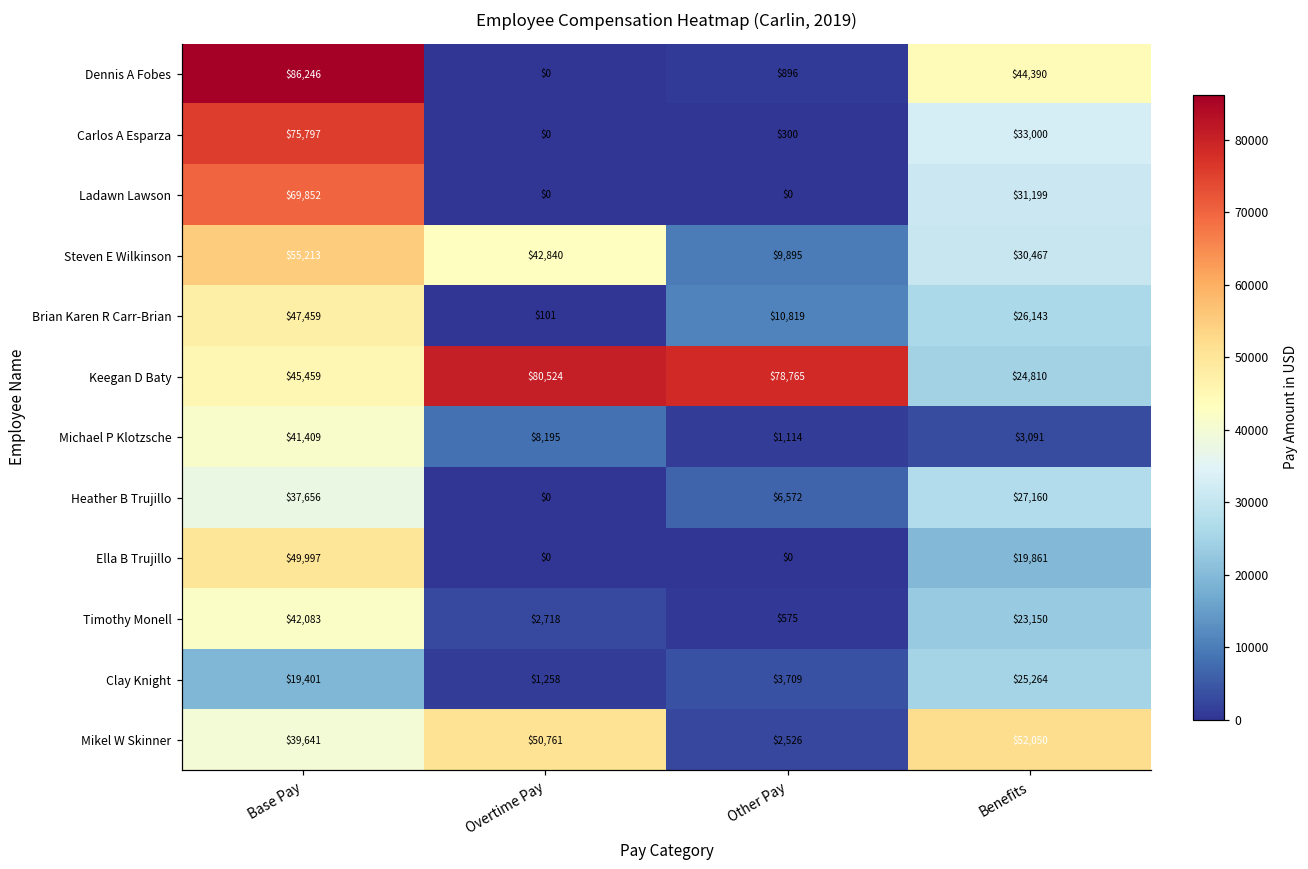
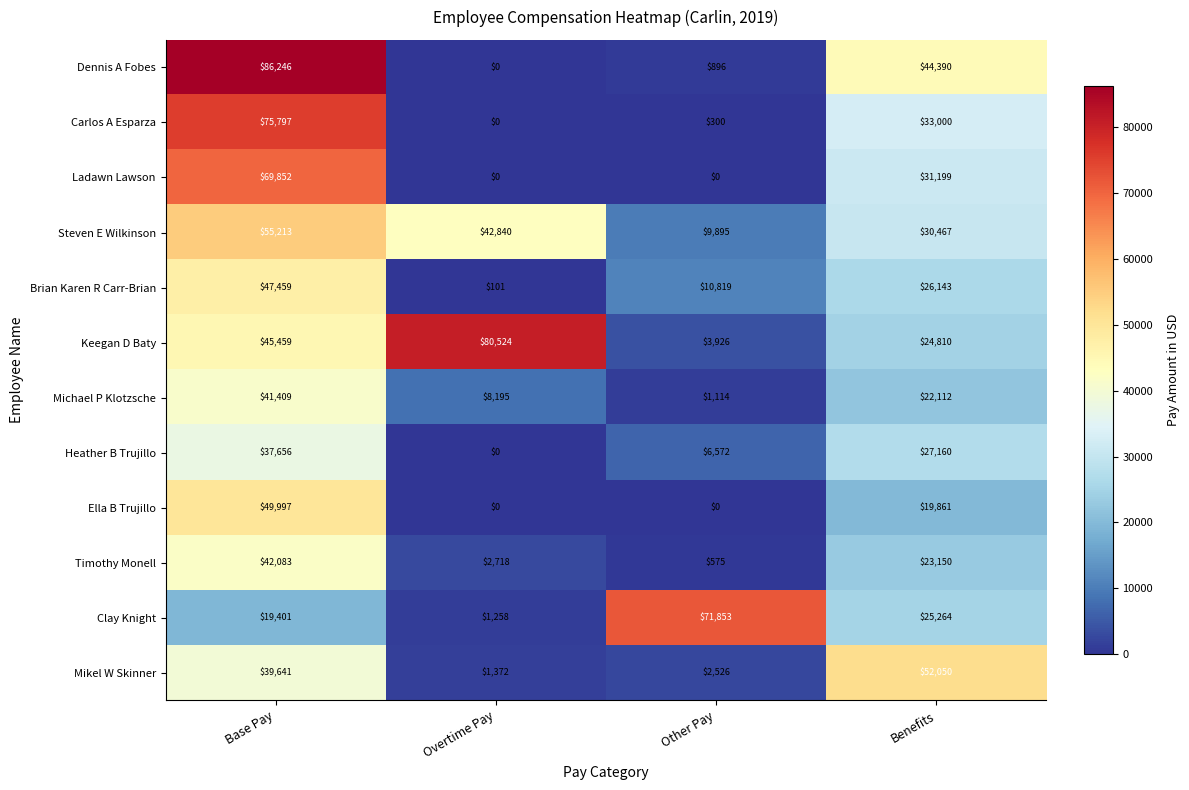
Keegan D Baty, Other Pay: $78,765 -> $3,926
Michael P Klotzsche, Benefits: $3,091 -> $22,112
Clay Knight, Other Pay: $3,709 -> $71,853
Mikel W Skinner, Overtime Pay: $50,761 -> $1,372
